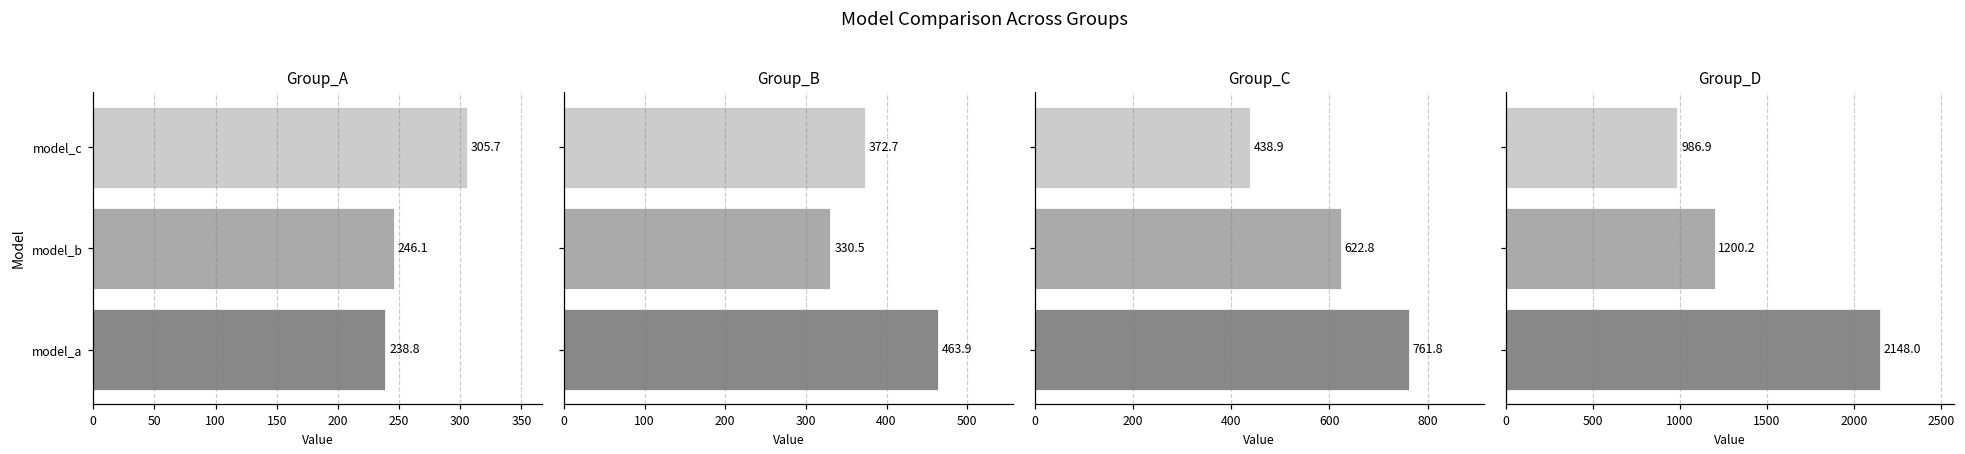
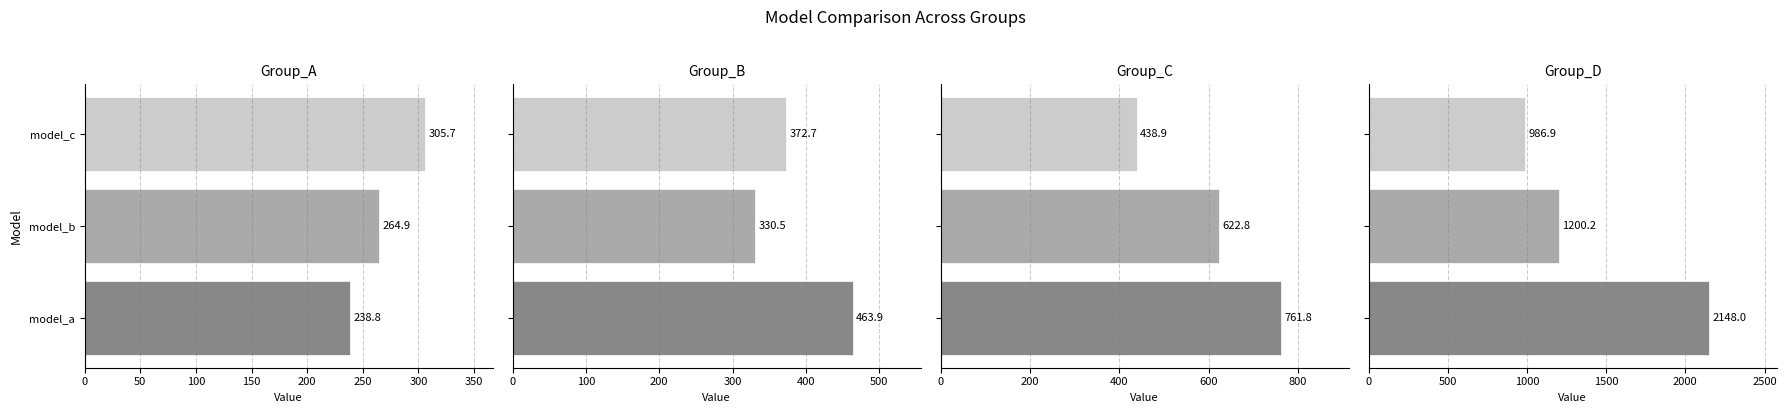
Group_A, model_b: 246.1 -> 264.9
